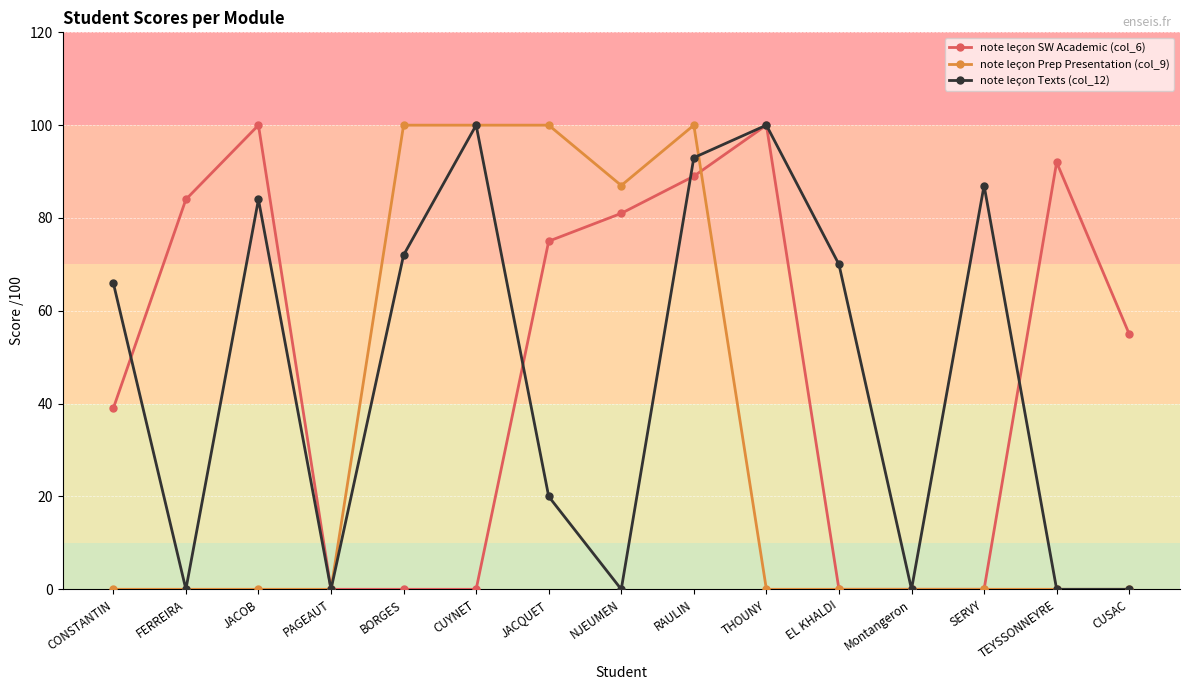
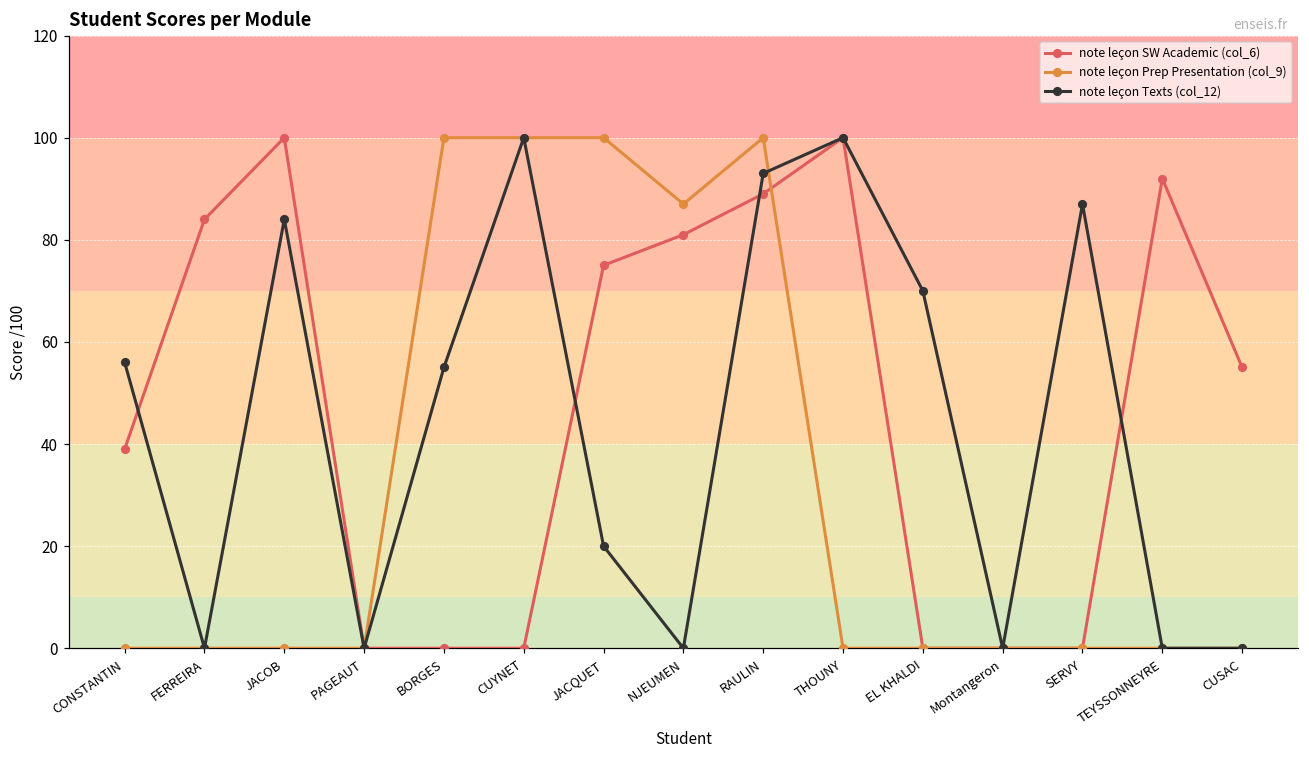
note leçon Texts (col_12), CONSTANTIN: 66 -> 56
note leçon Texts (col_12), BORGES: 72 -> 55
